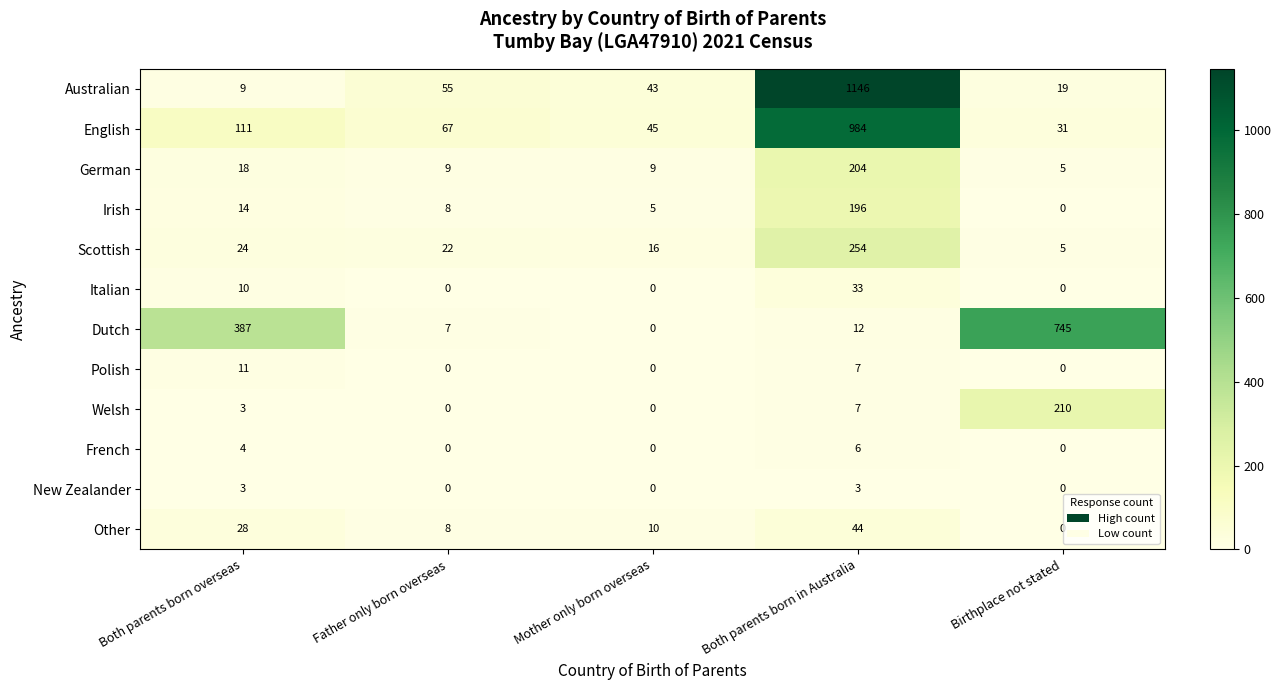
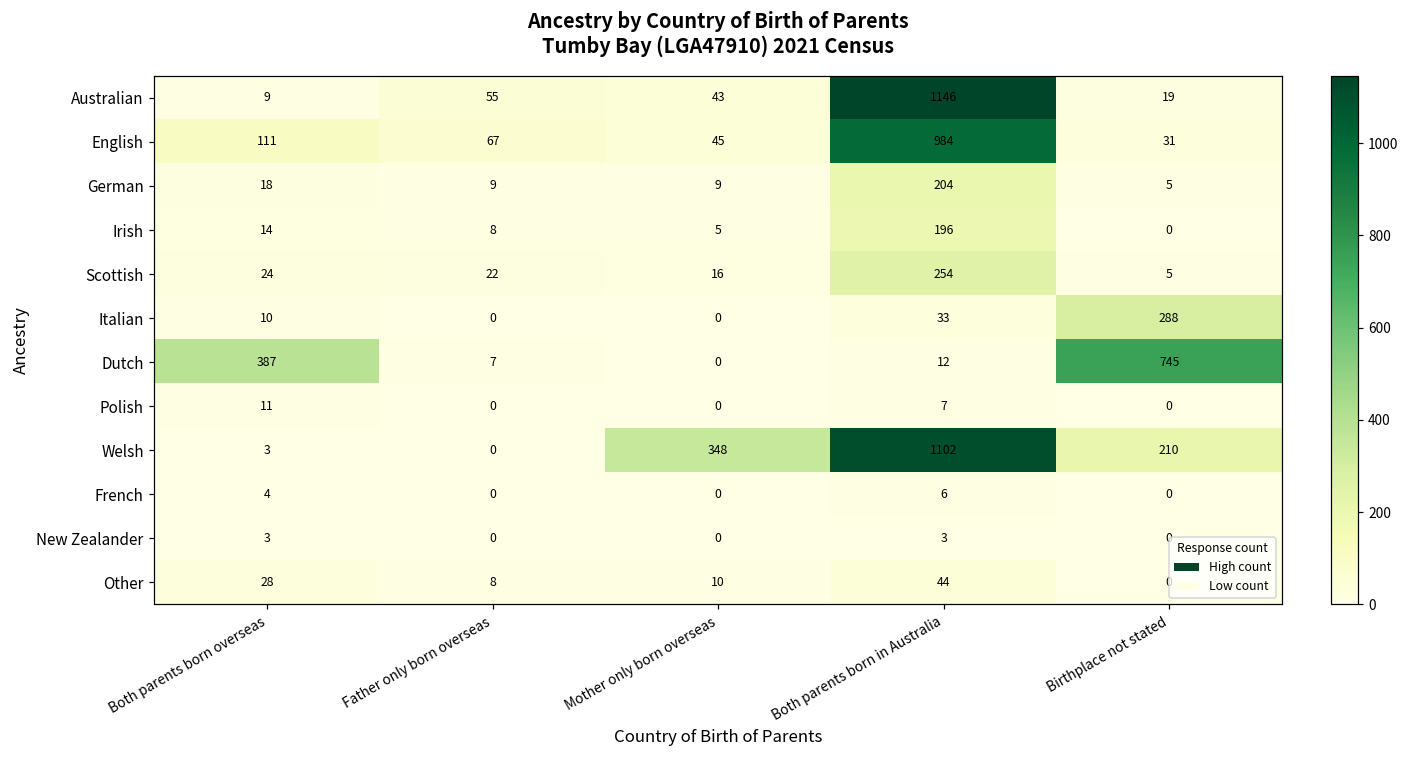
Italian, Birthplace not stated: 0 -> 288
Welsh, Mother only born overseas: 0 -> 348
Welsh, Both parents born in Australia: 7 -> 1102
